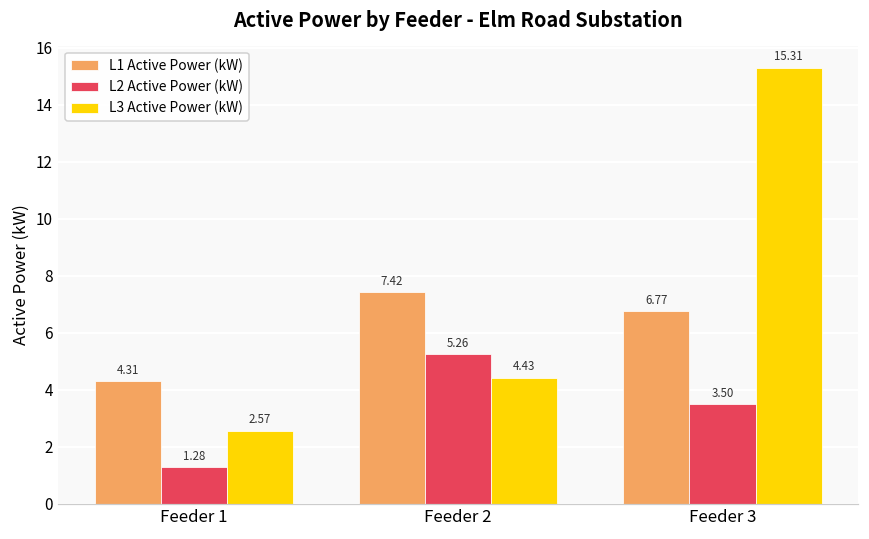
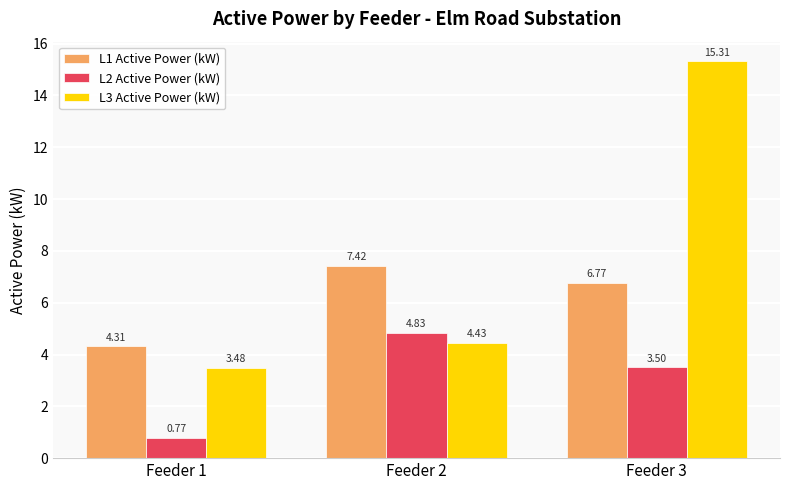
L2 Active Power (kW), Feeder 1: 1.28 -> 0.77
L3 Active Power (kW), Feeder 1: 2.57 -> 3.48
L2 Active Power (kW), Feeder 2: 5.26 -> 4.83
